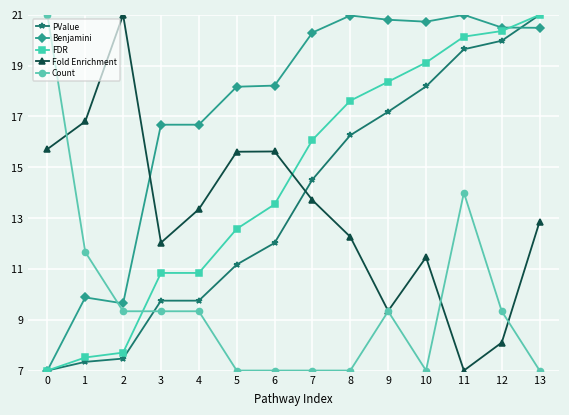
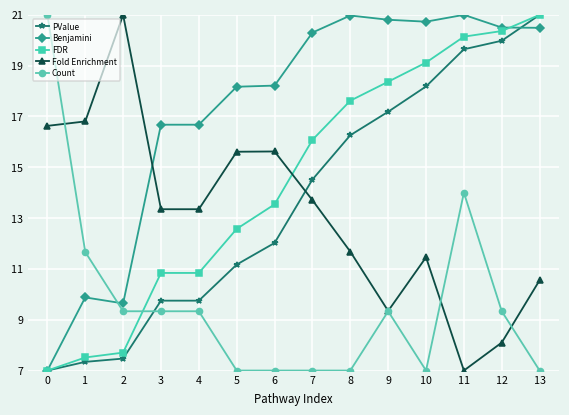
Fold Enrichment, 0: 15.7 -> 16.6
Fold Enrichment, 3: 12.0 -> 13.3
Fold Enrichment, 8: 12.3 -> 11.7
Fold Enrichment, 13: 12.9 -> 10.6
